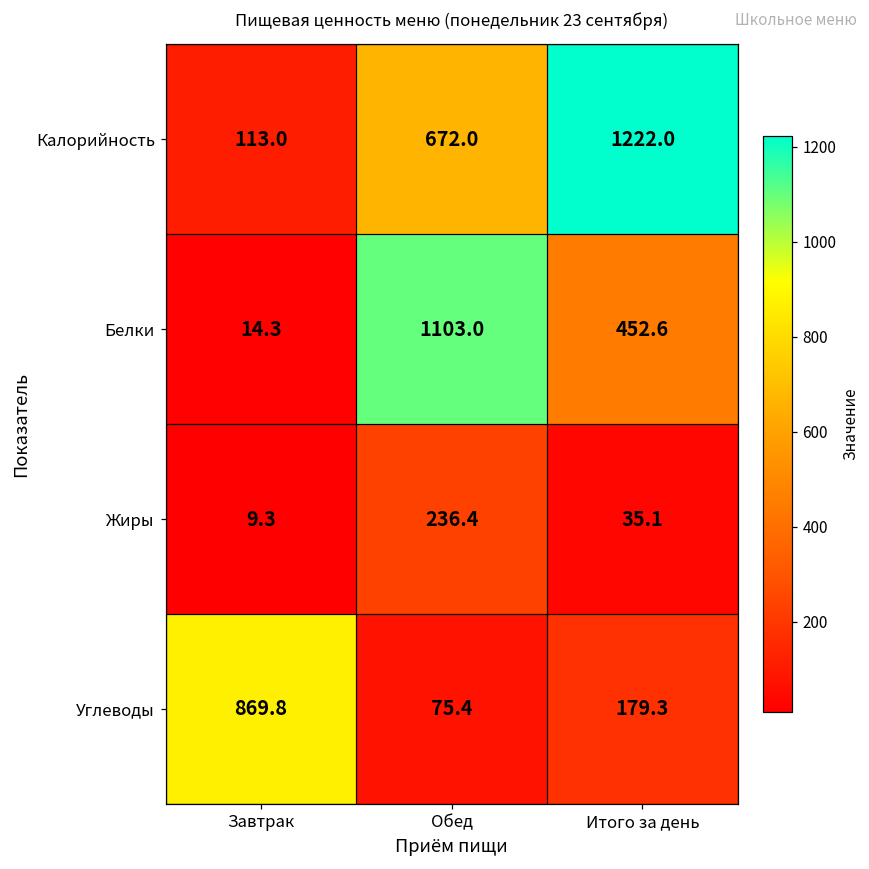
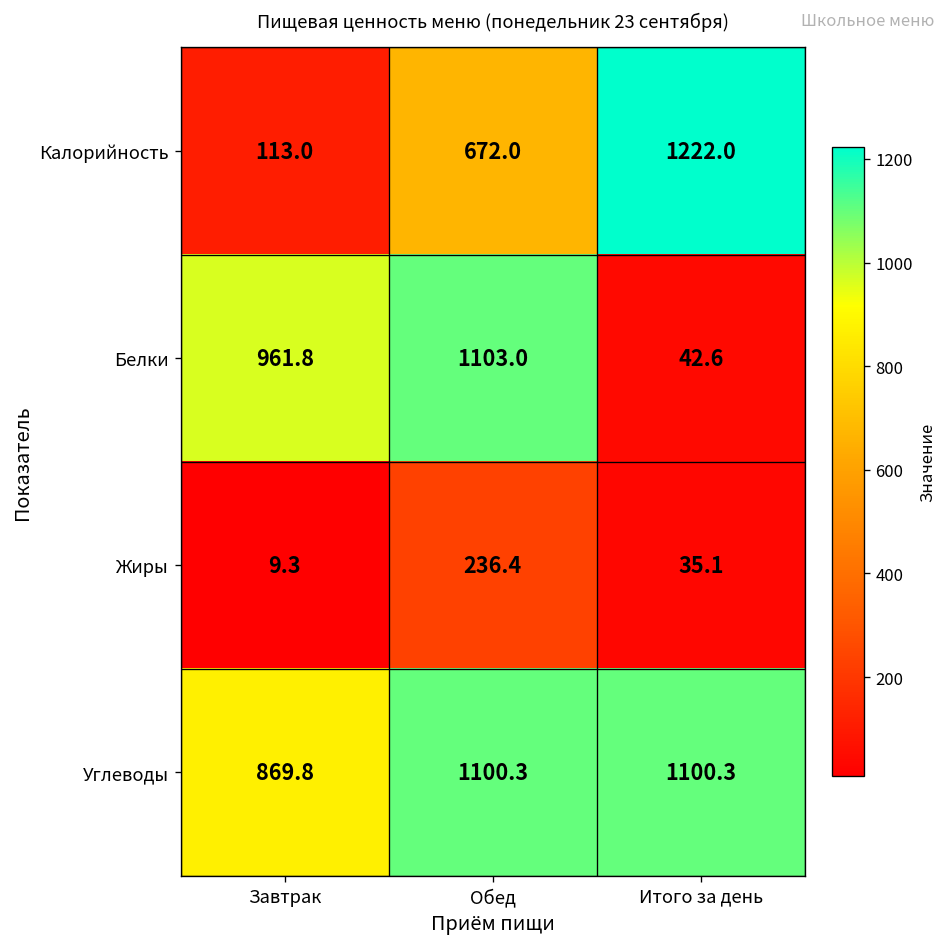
Белки, Завтрак: 14.3 -> 961.8
Белки, Итого за день: 452.6 -> 42.6
Углеводы, Обед: 75.4 -> 1100.3
Углеводы, Итого за день: 179.3 -> 1100.3
